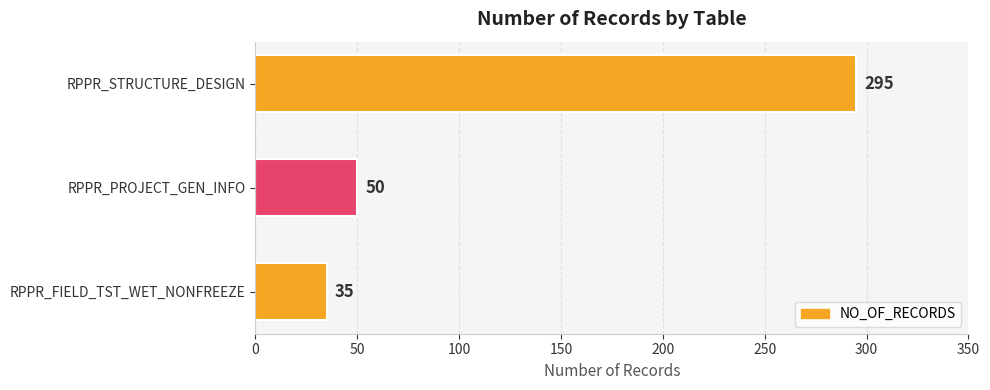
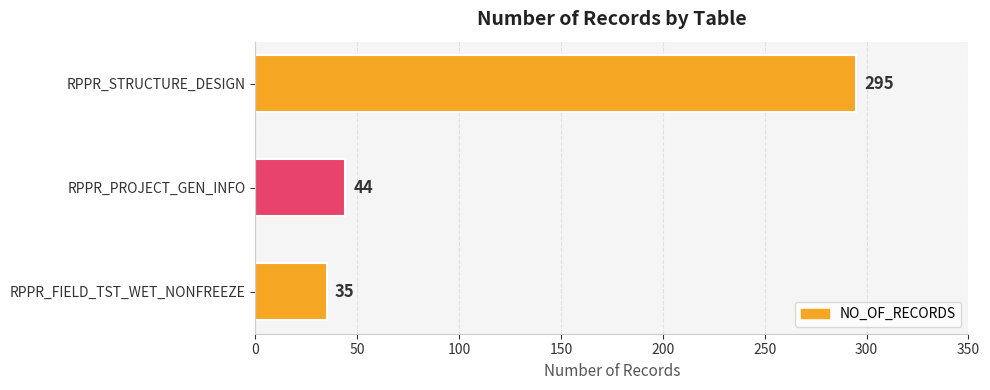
RPPR_PROJECT_GEN_INFO: 50 -> 44
